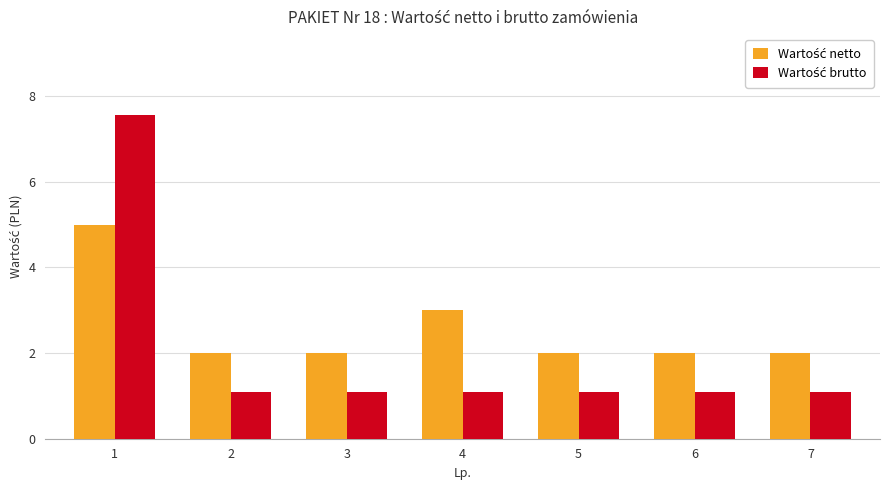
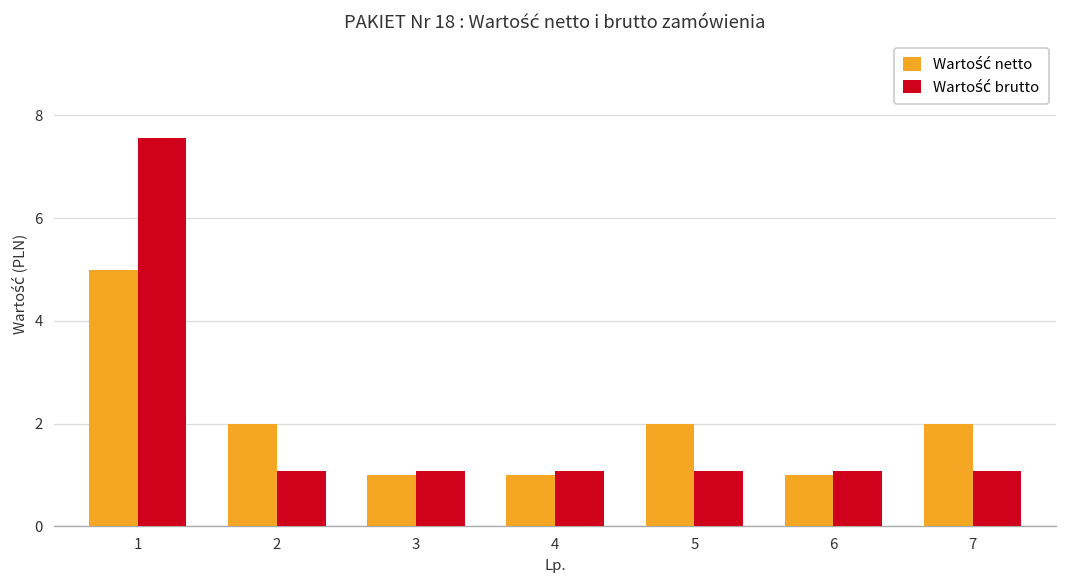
Wartość netto, 3: 2 -> 1
Wartość netto, 4: 3 -> 1
Wartość netto, 6: 2 -> 1
